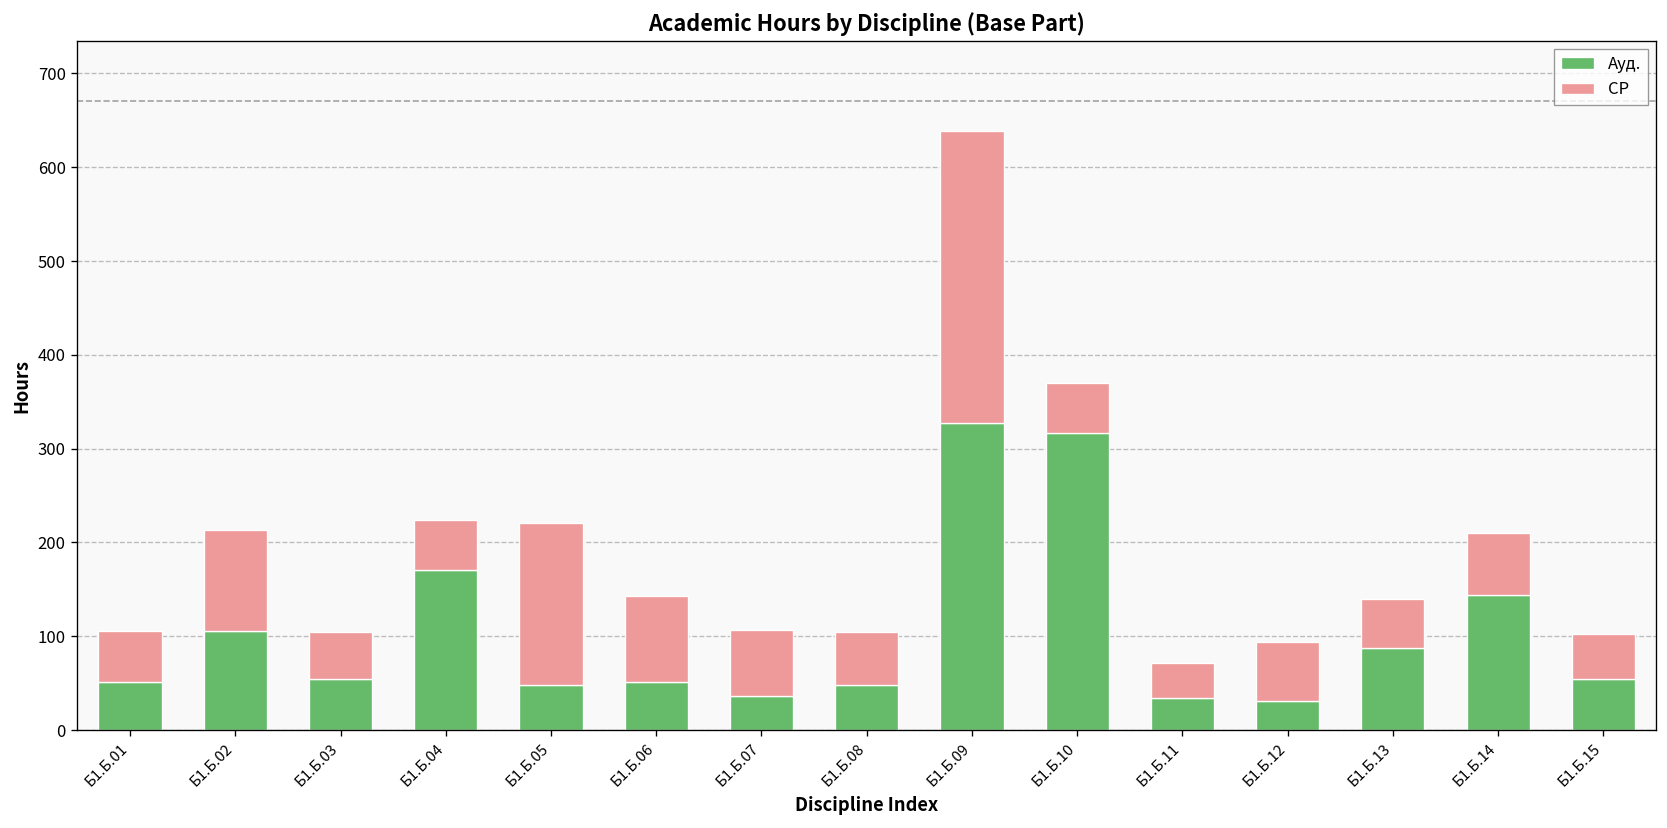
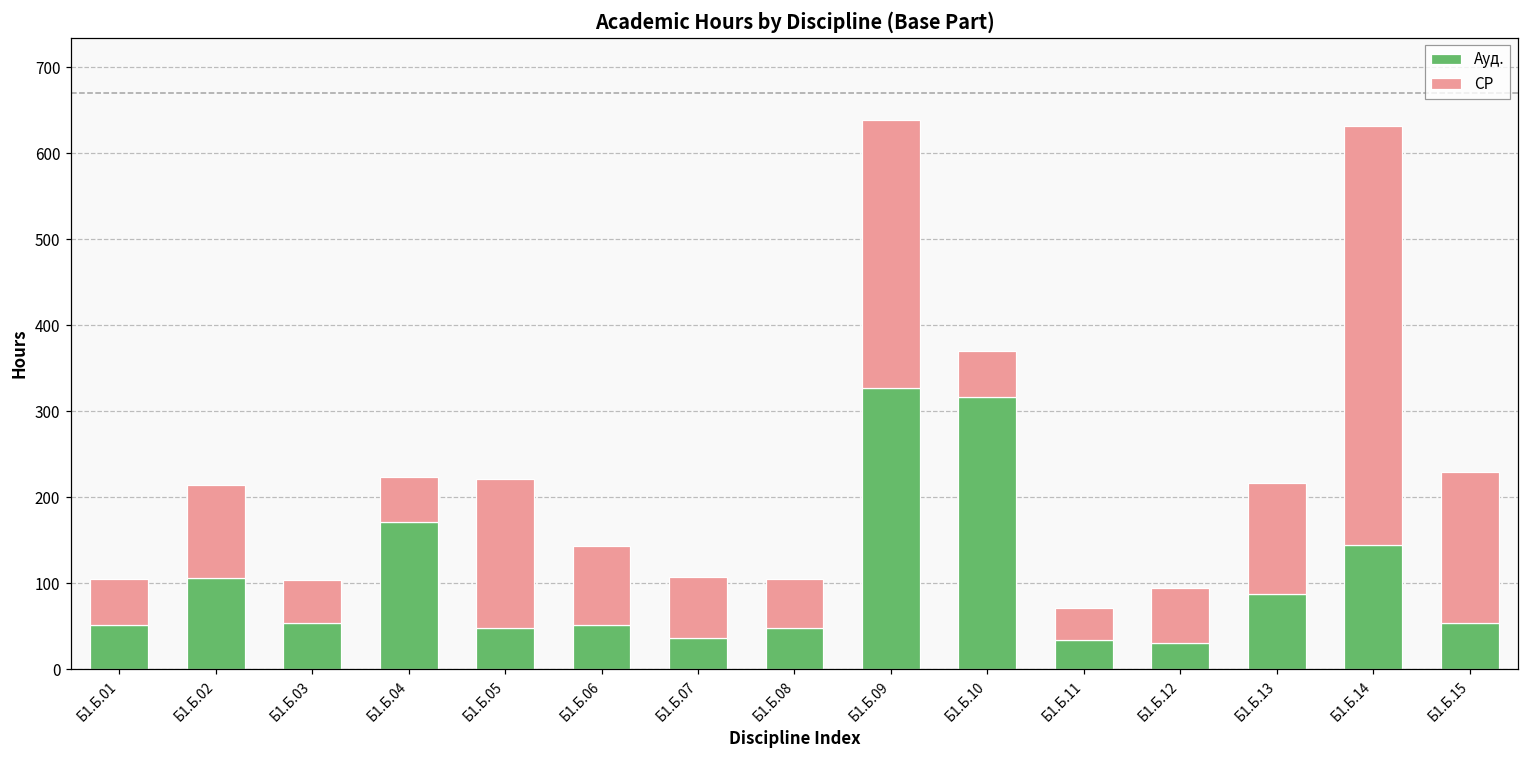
СР, Б1.Б.13: 50 -> 130
СР, Б1.Б.14: 70 -> 490
СР, Б1.Б.15: 50 -> 180
